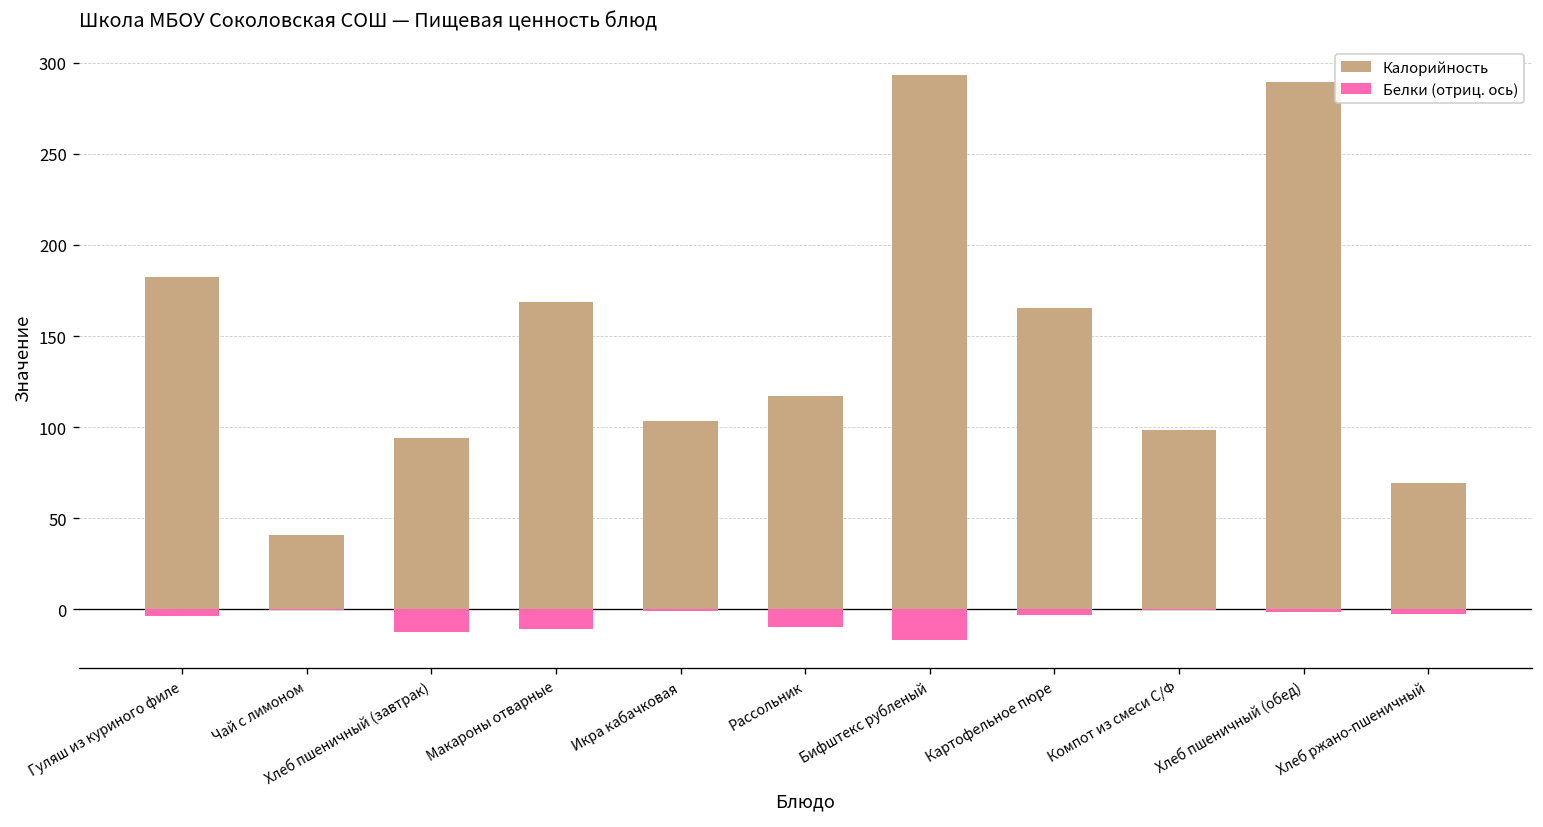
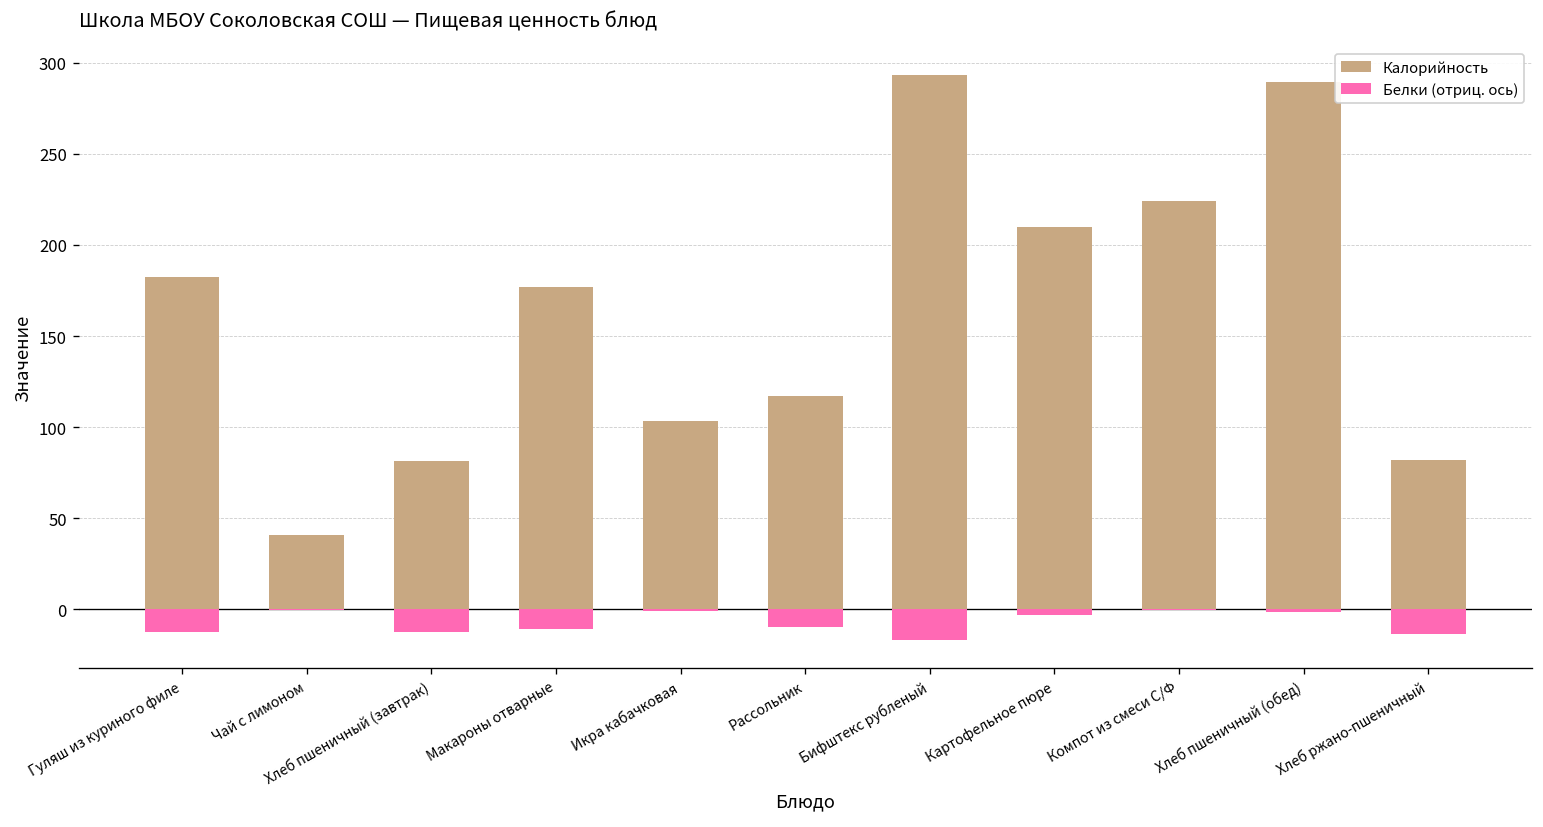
Белки (отриц. ось), Гуляш из куриного филе: -4 -> -13
Калорийность, Хлеб пшеничный (завтрак): 94 -> 82
Калорийность, Макароны отварные: 169 -> 177
Калорийность, Картофельное пюре: 166 -> 210
Калорийность, Компот из смеси С/Ф: 99 -> 224
Калорийность, Хлеб ржано-пшеничный: 70 -> 82
Белки (отриц. ось), Хлеб ржано-пшеничный: -3 -> -13
